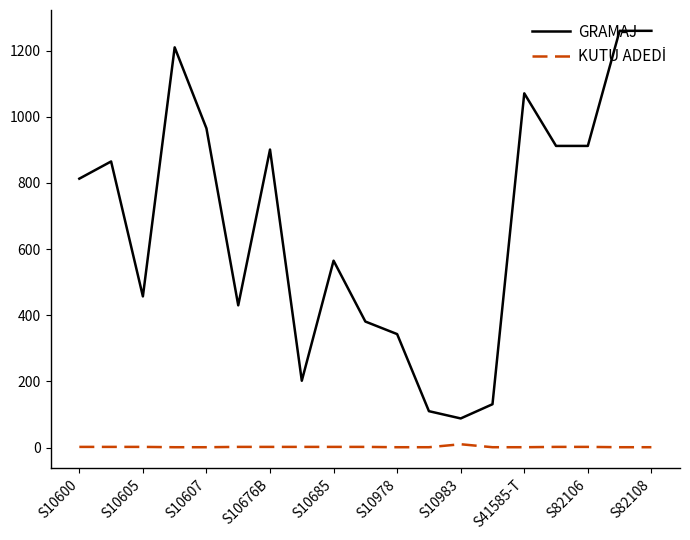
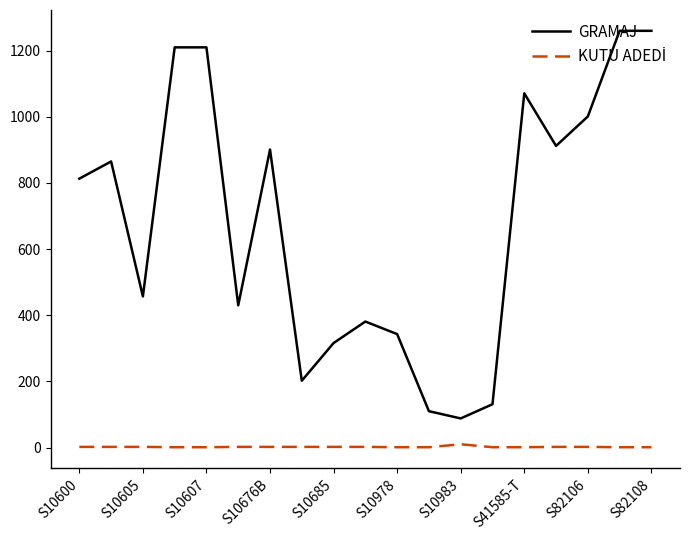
GRAMAJ, S10607: 970 -> 1210
GRAMAJ, S10685: 570 -> 320
GRAMAJ, S82106: 910 -> 1000
